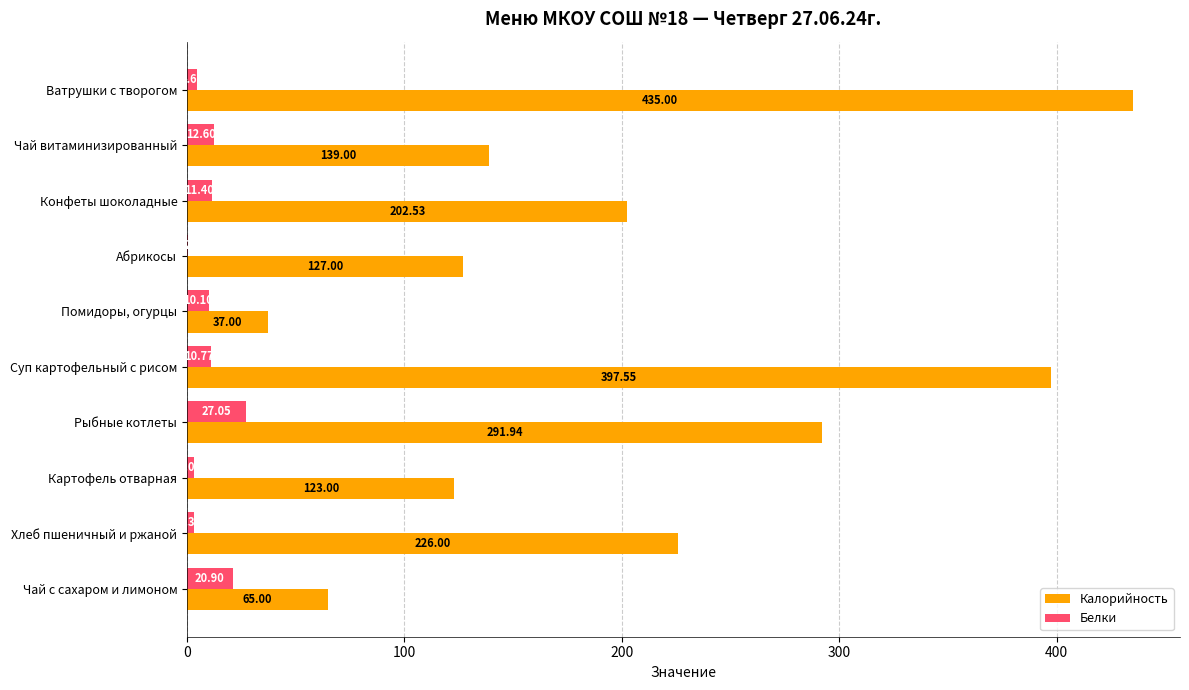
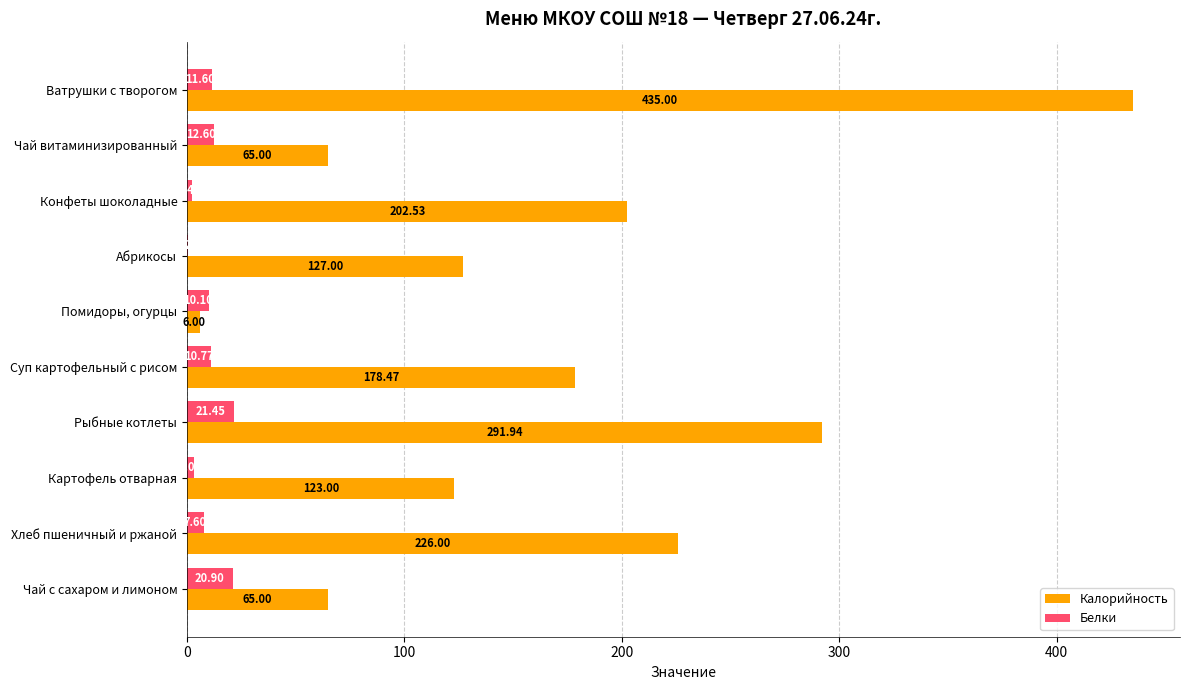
Белки, Ватрушки с творогом: 5 -> 12
Калорийность, Чай витаминизированный: 139.00 -> 65.00
Белки, Конфеты шоколадные: 11 -> 2
Калорийность, Помидоры, огурцы: 37.00 -> 6.00
Калорийность, Суп картофельный с рисом: 397.55 -> 178.47
Белки, Рыбные котлеты: 27.05 -> 21.45
Белки, Хлеб пшеничный и ржаной: 3 -> 8
